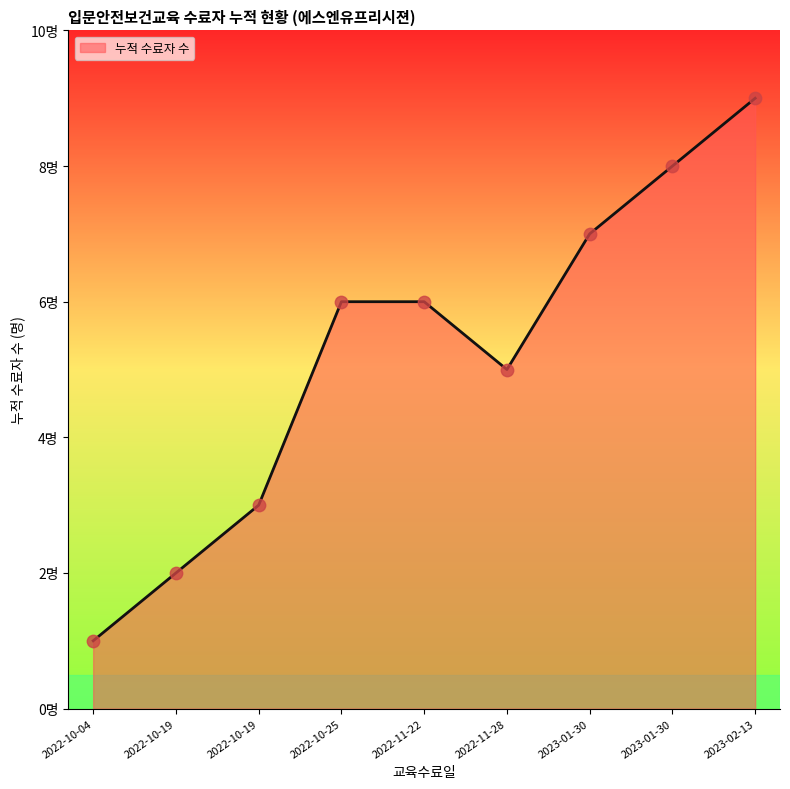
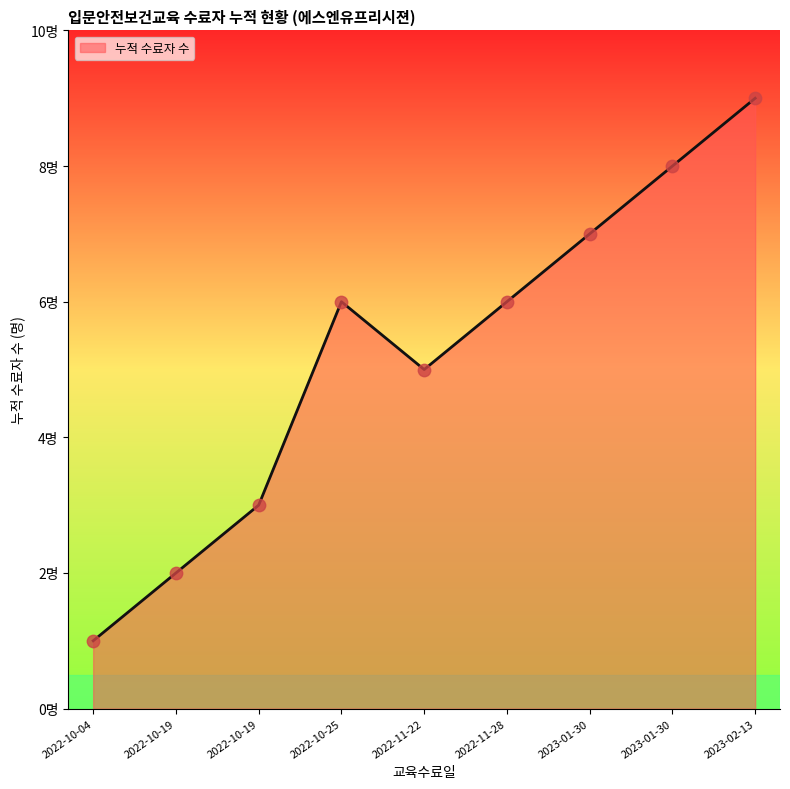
2022-11-22: 6명 -> 5명
2022-11-28: 5명 -> 6명
